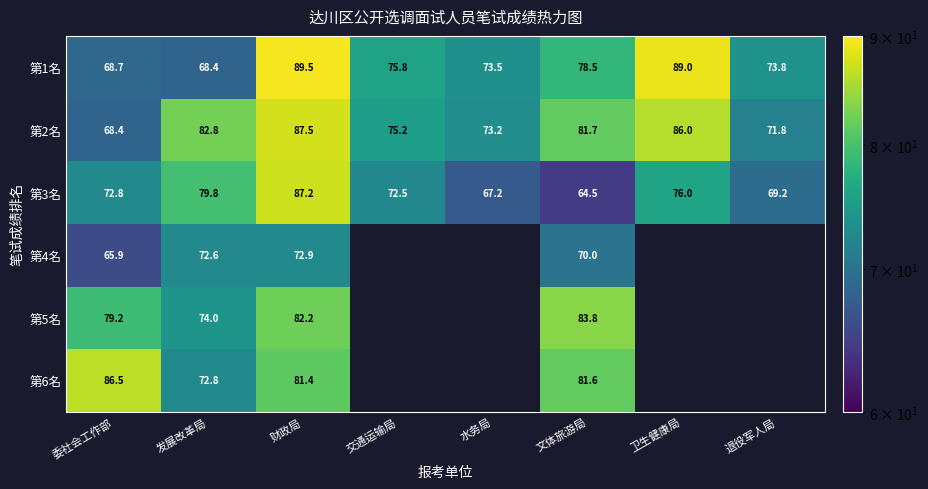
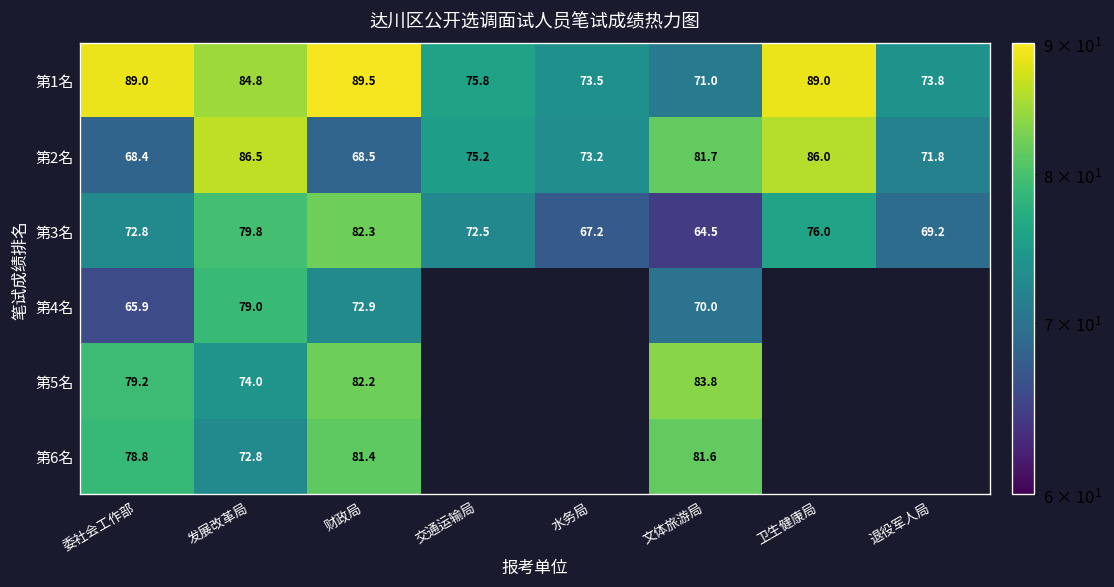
第1名, 委社会工作部: 68.7 -> 89.0
第1名, 发展改革局: 68.4 -> 84.8
第1名, 文体旅游局: 78.5 -> 71.0
第2名, 发展改革局: 82.8 -> 86.5
第2名, 财政局: 87.5 -> 68.5
第3名, 财政局: 87.2 -> 82.3
第4名, 发展改革局: 72.6 -> 79.0
第6名, 委社会工作部: 86.5 -> 78.8
